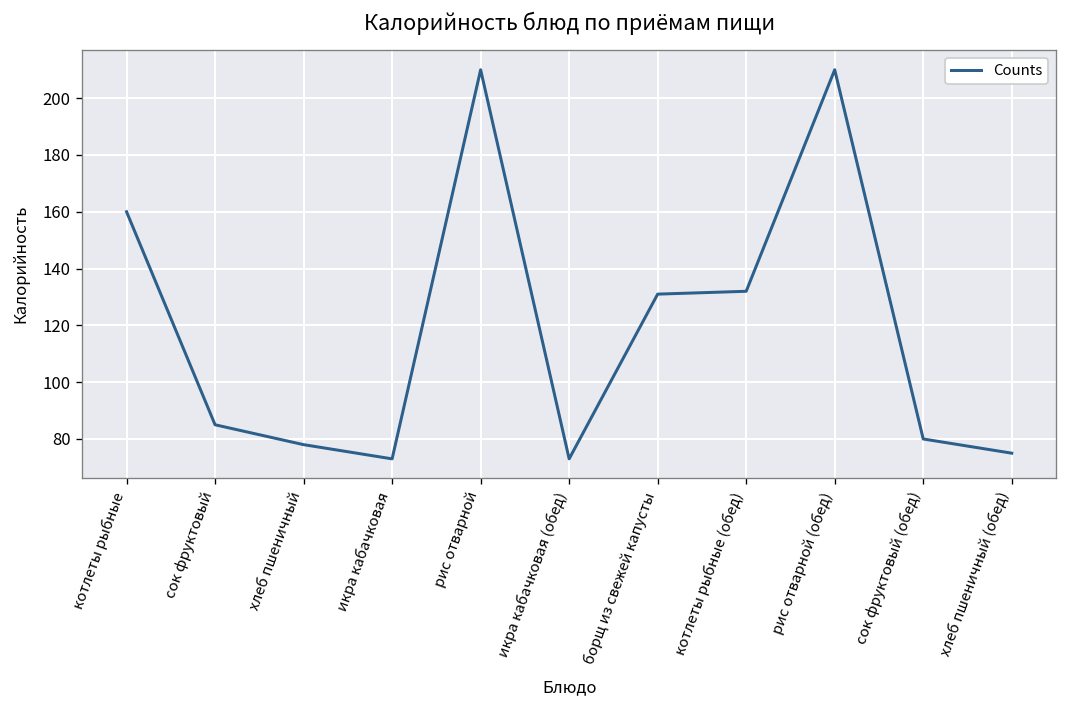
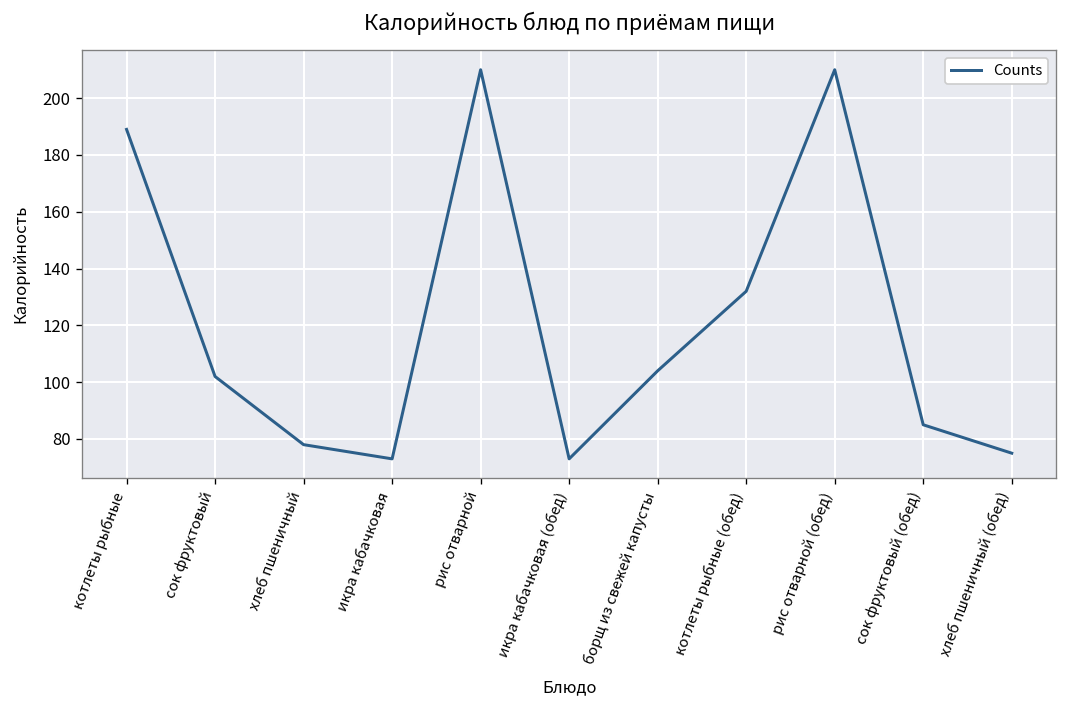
котлеты рыбные: 160 -> 189
сок фруктовый: 85 -> 102
борщ из свежей капусты: 131 -> 104
сок фруктовый (обед): 80 -> 85
